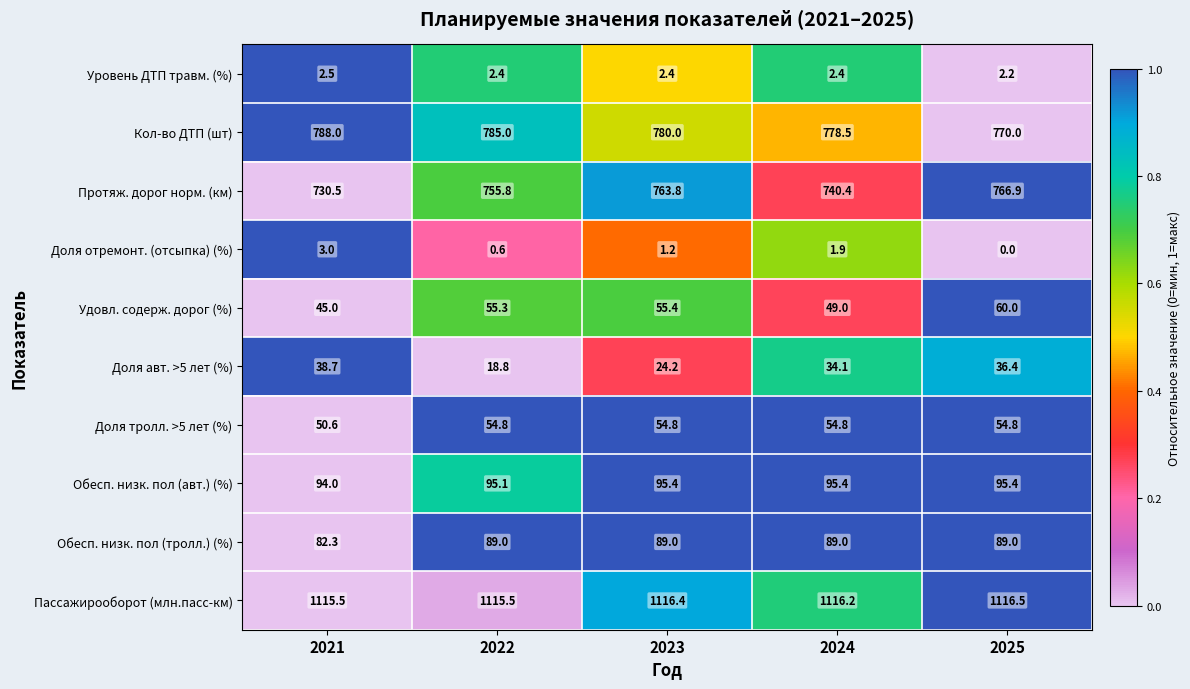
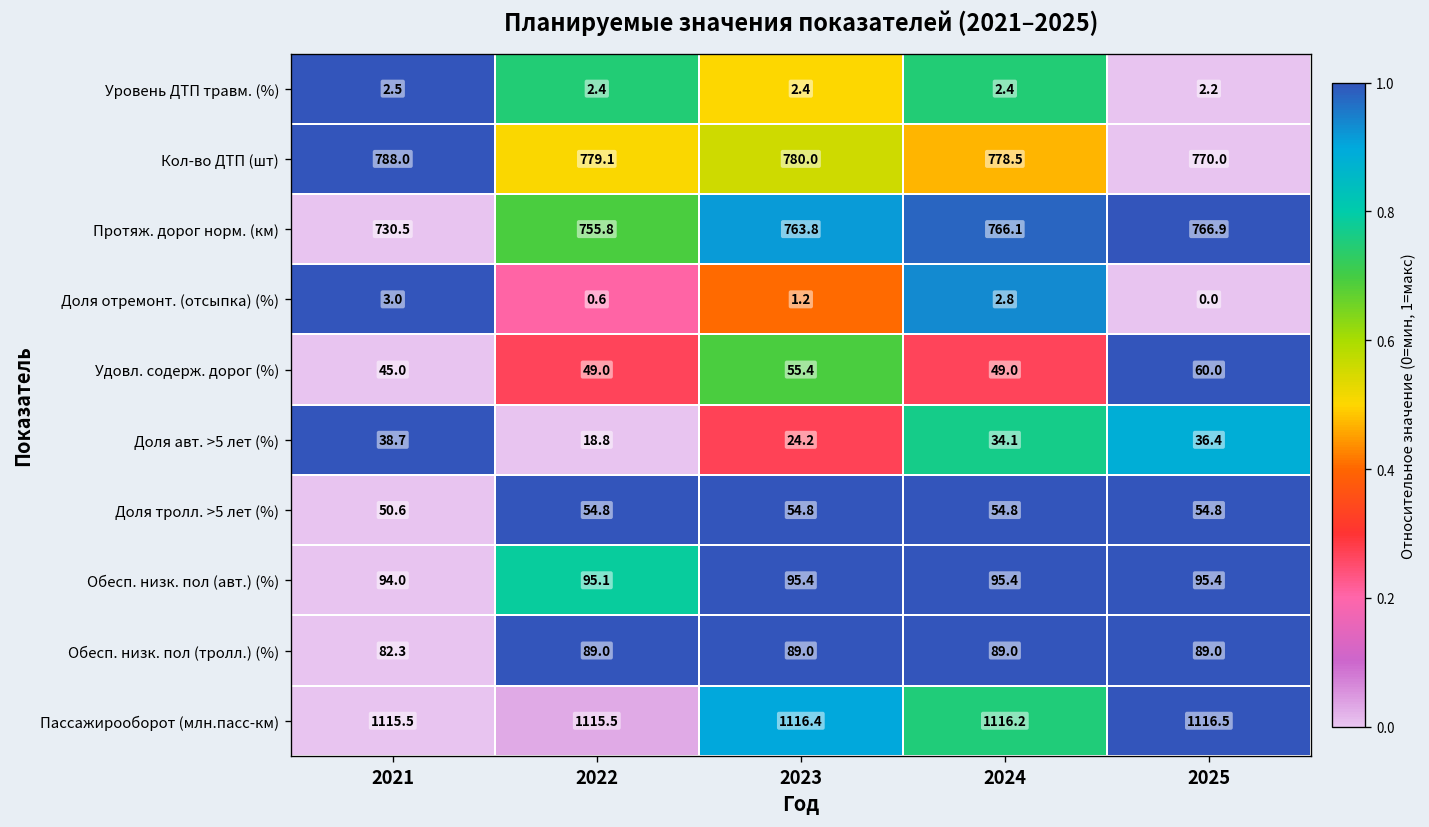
Кол-во ДТП (шт), 2022: 785.0 -> 779.1
Протяж. дорог норм. (км), 2024: 740.4 -> 766.1
Доля отремонт. (отсыпка) (%), 2024: 1.9 -> 2.8
Удовл. содерж. дорог (%), 2022: 55.3 -> 49.0
